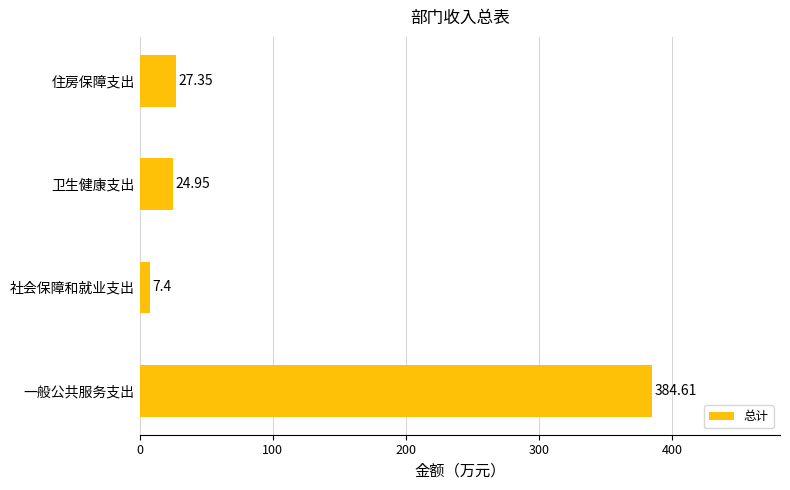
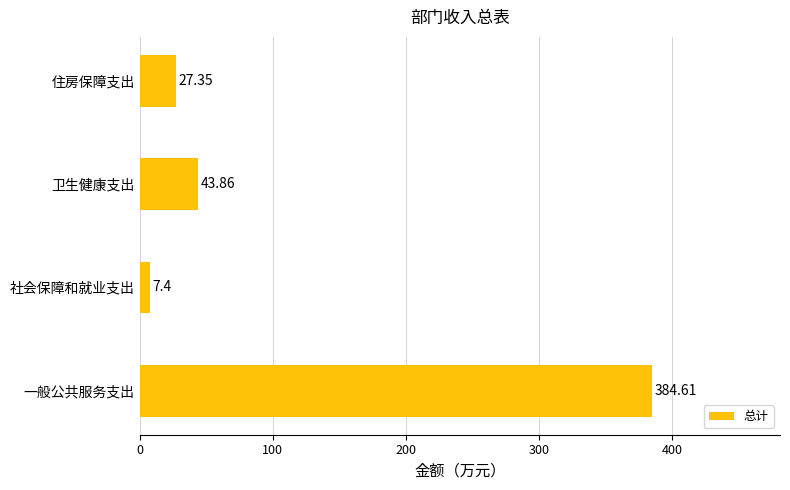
卫生健康支出: 24.95 -> 43.86
